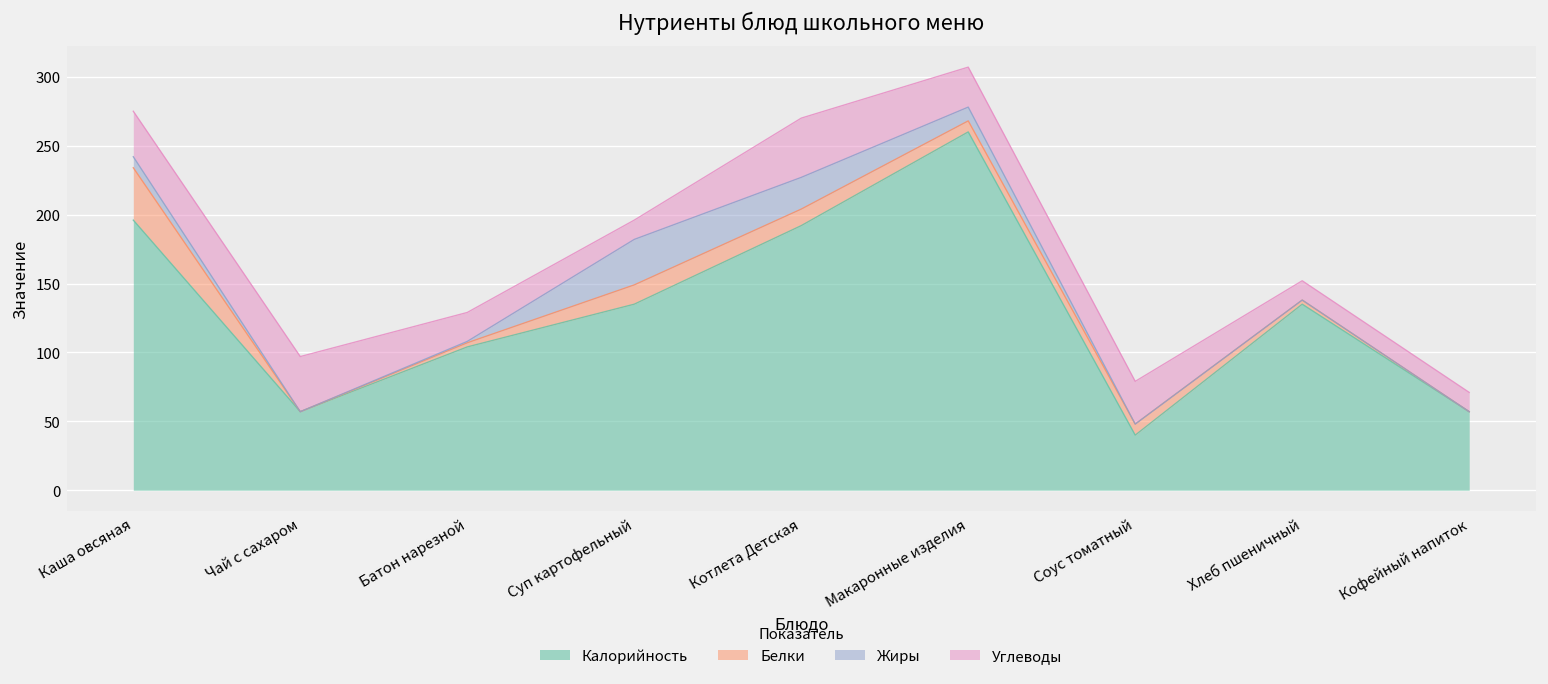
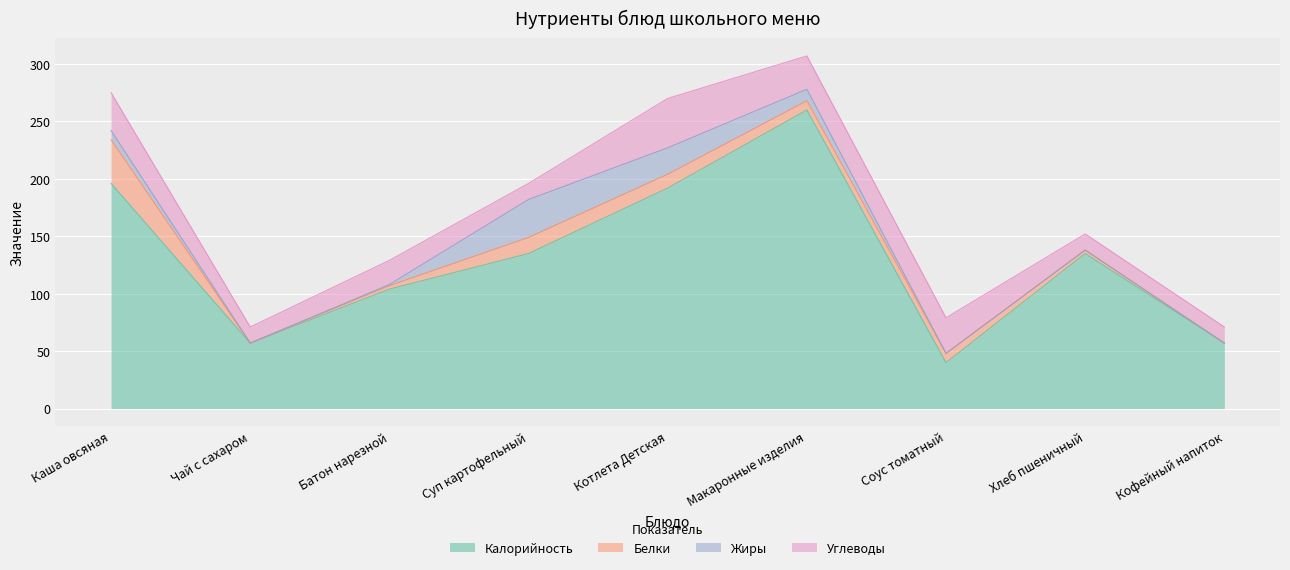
Углеводы, Чай с сахаром: 40 -> 14
